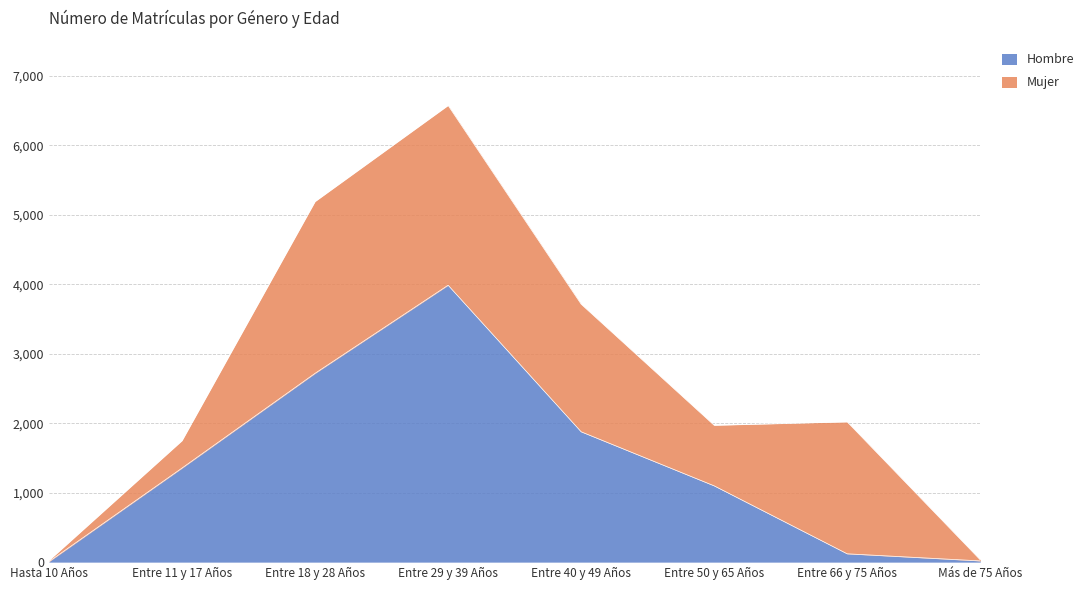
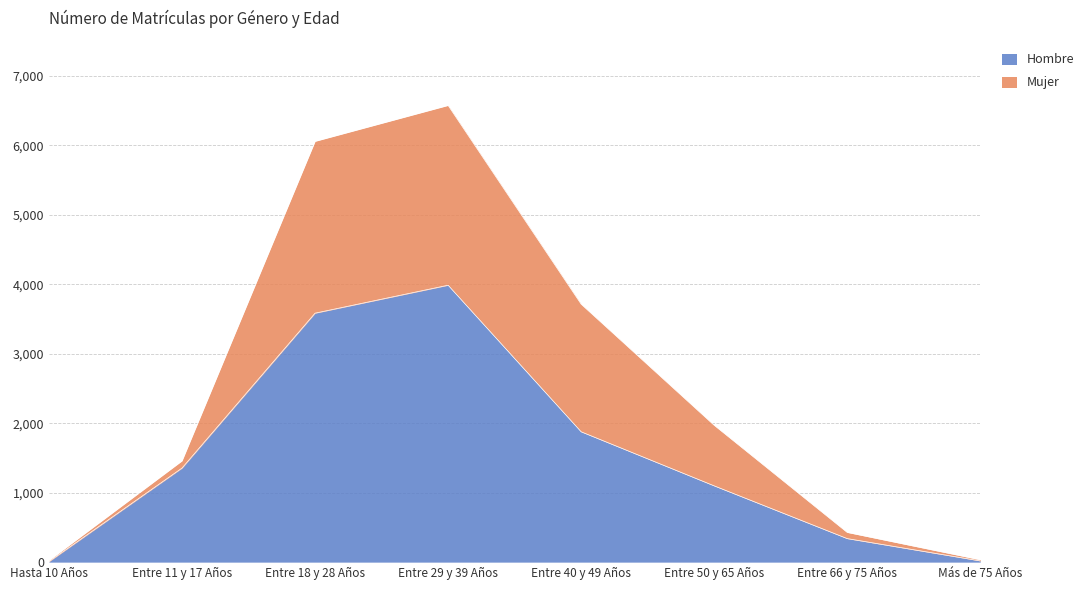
Mujer, Entre 11 y 17 Años: 400 -> 100
Hombre, Entre 18 y 28 Años: 2,700 -> 3,600
Hombre, Entre 66 y 75 Años: 100 -> 300
Mujer, Entre 66 y 75 Años: 1,900 -> 100
